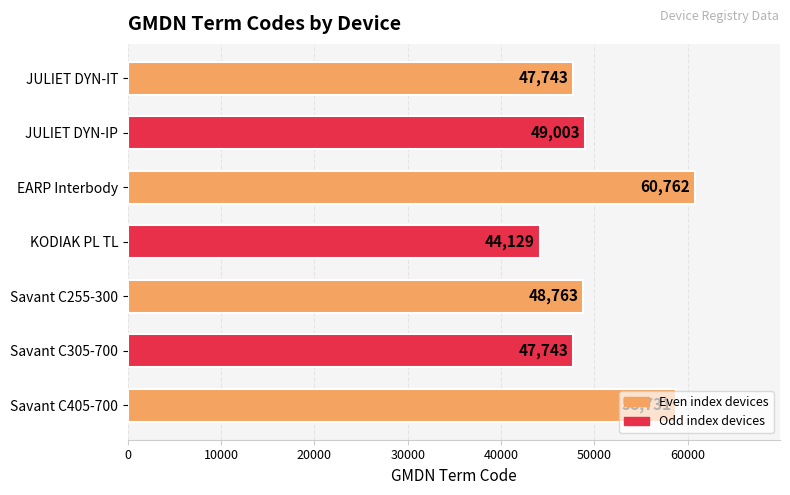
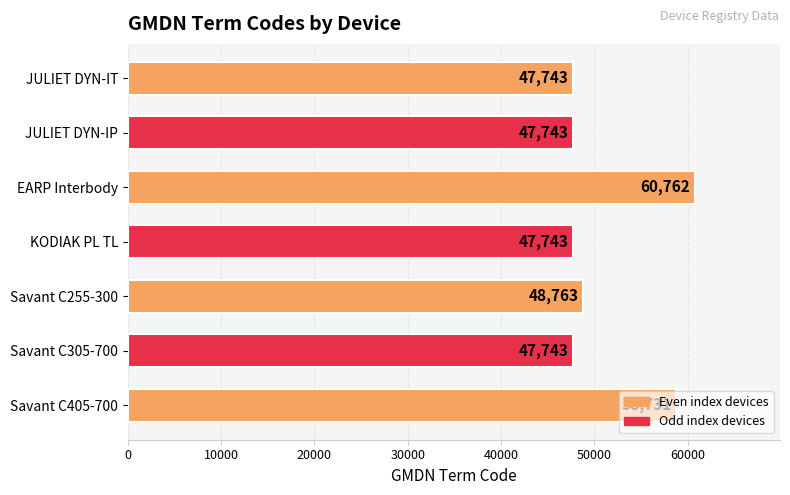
JULIET DYN-IP: 49,003 -> 47,743
KODIAK PL TL: 44,129 -> 47,743
